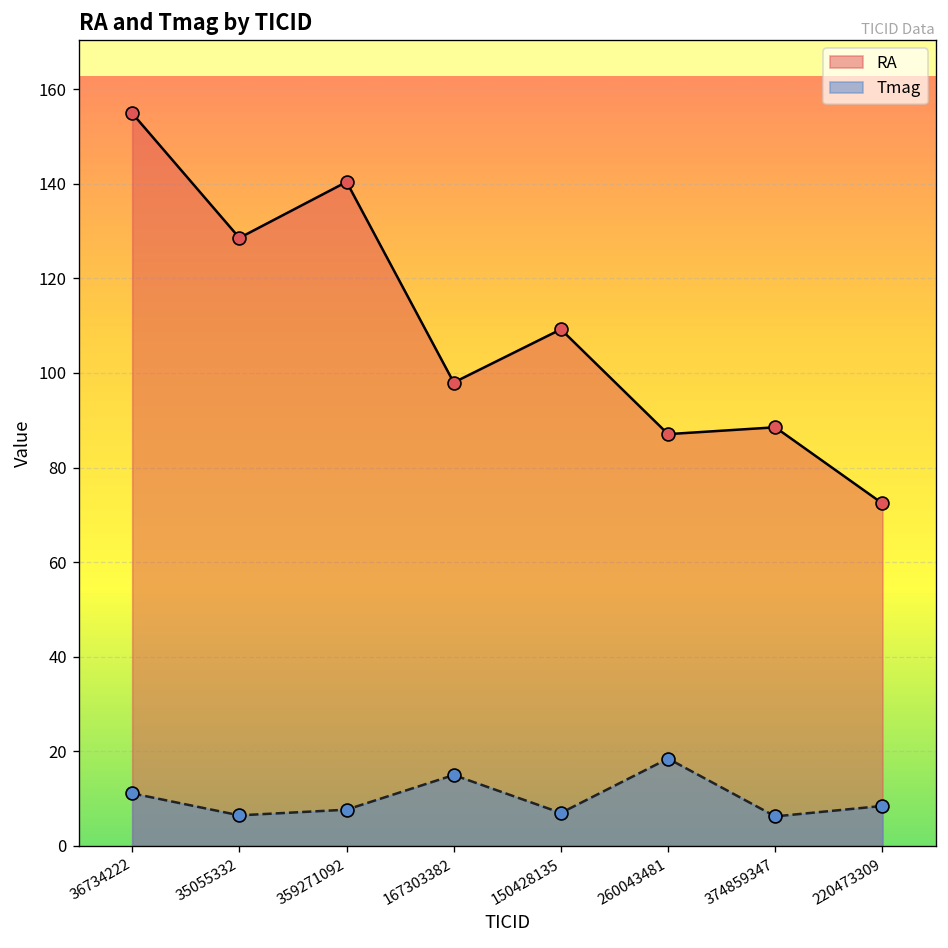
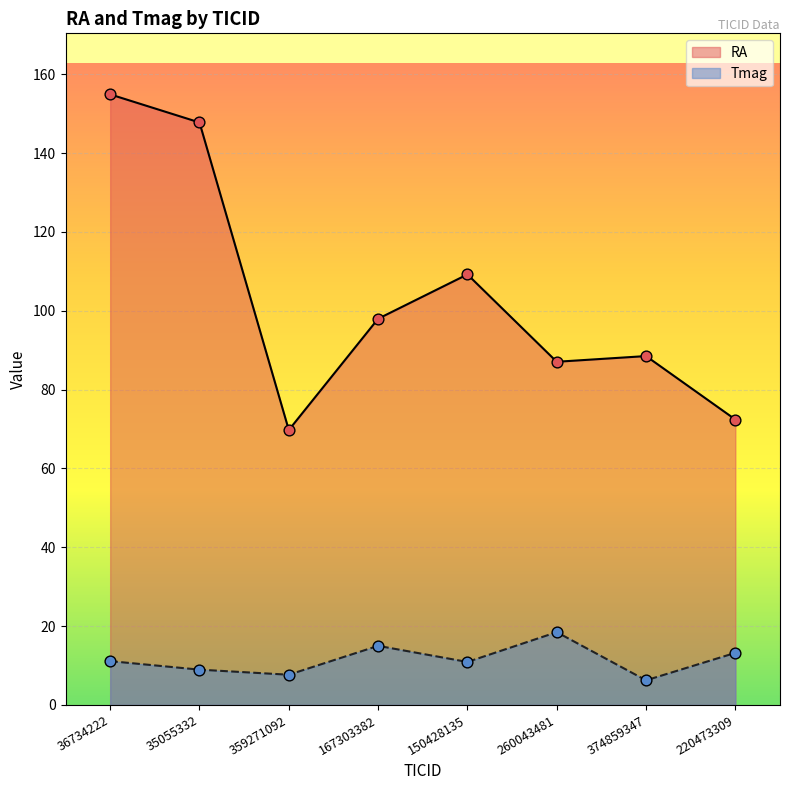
RA, 35055332: 129 -> 148
Tmag, 35055332: 6 -> 9
RA, 359271092: 140 -> 70
Tmag, 150428135: 7 -> 11
Tmag, 220473309: 8 -> 13
